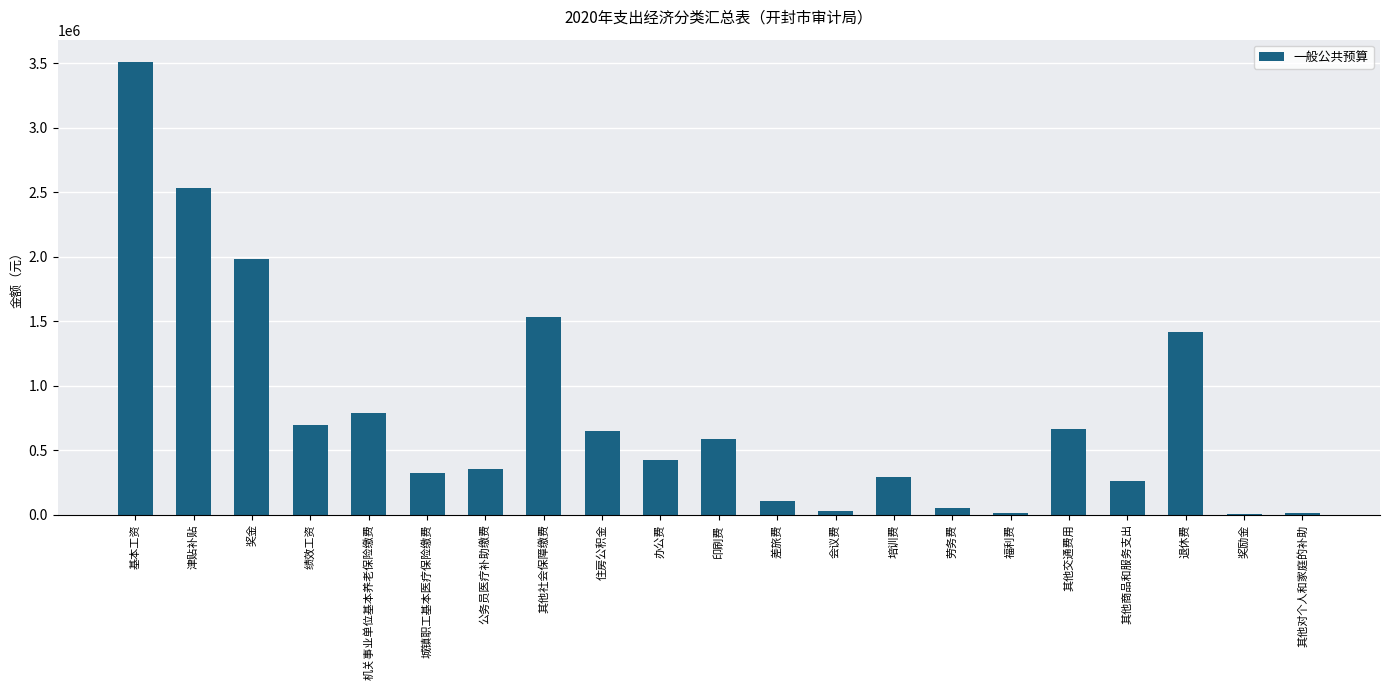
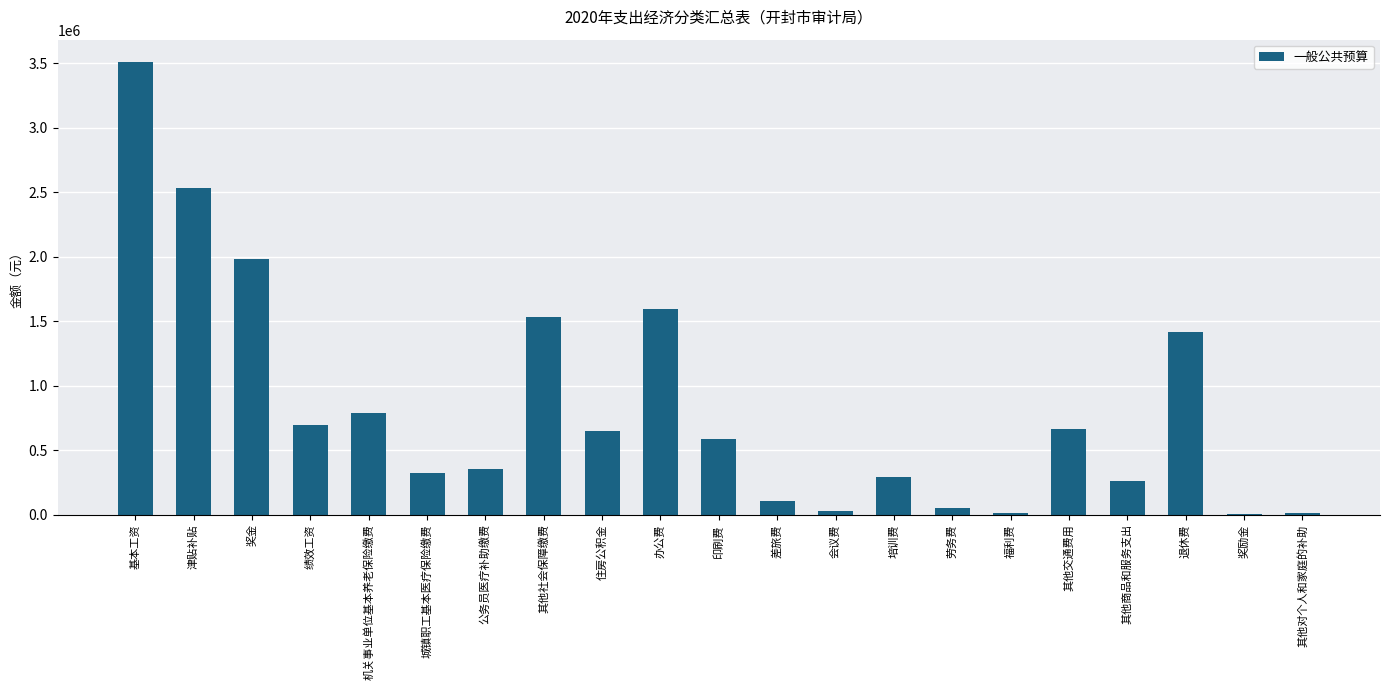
办公费: 430000 -> 1590000
